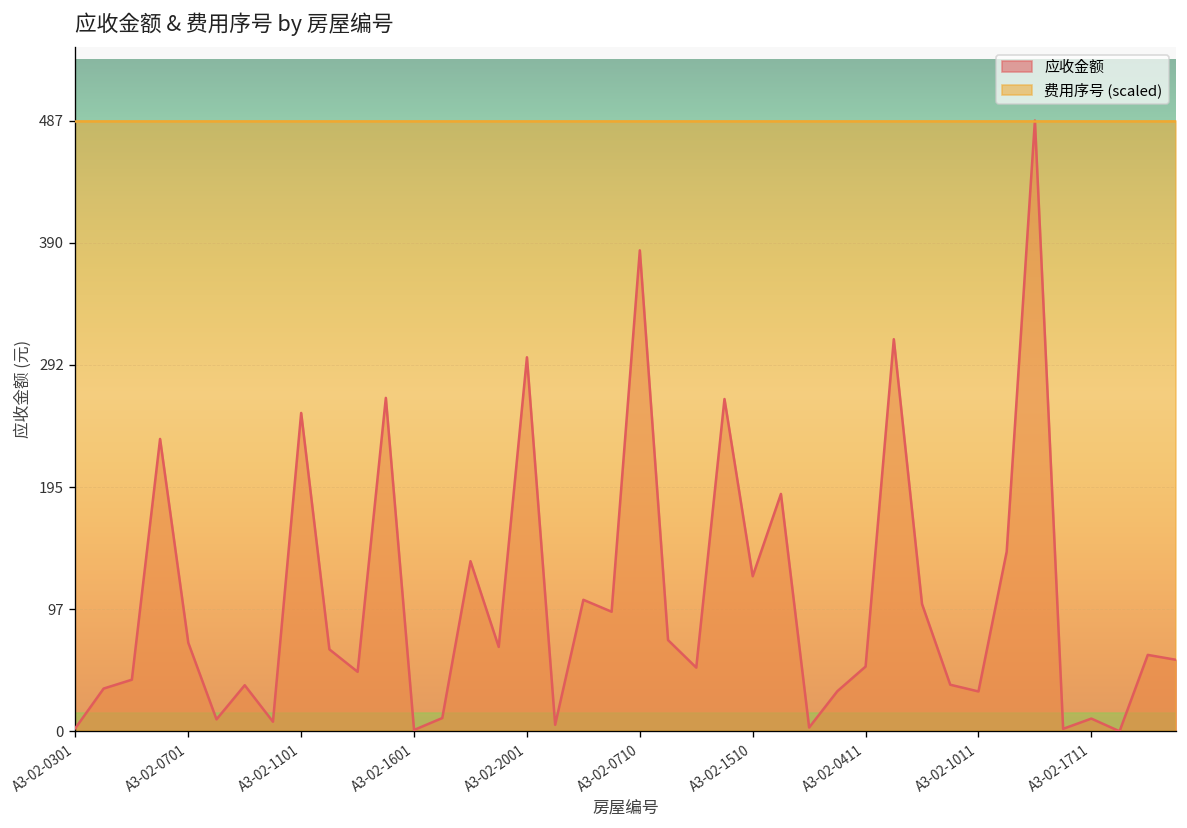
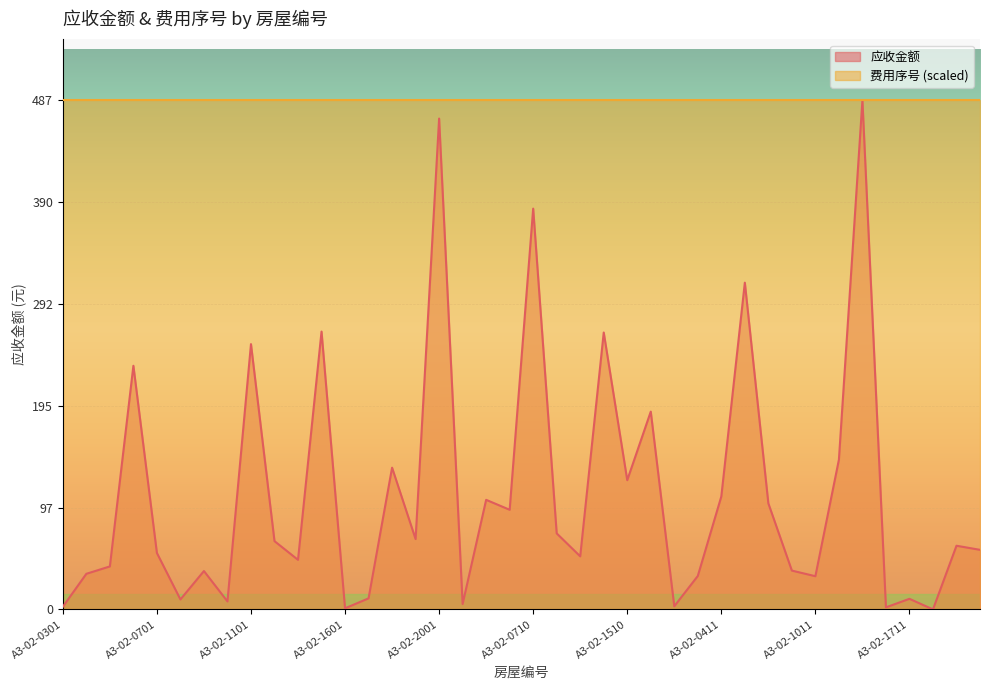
应收金额, A3-02-0701: 71 -> 54
应收金额, A3-02-2001: 299 -> 470
应收金额, A3-02-0411: 52 -> 108
